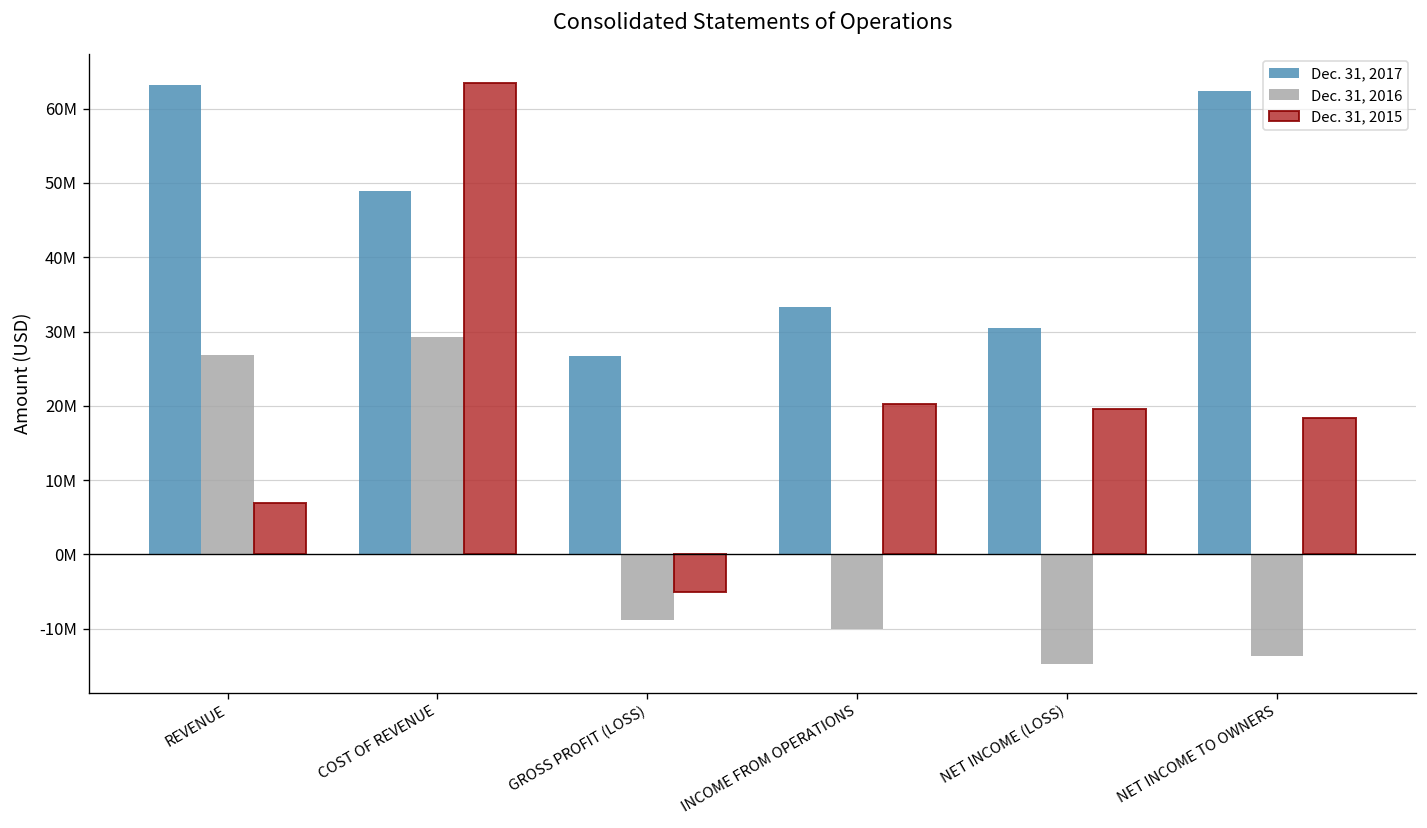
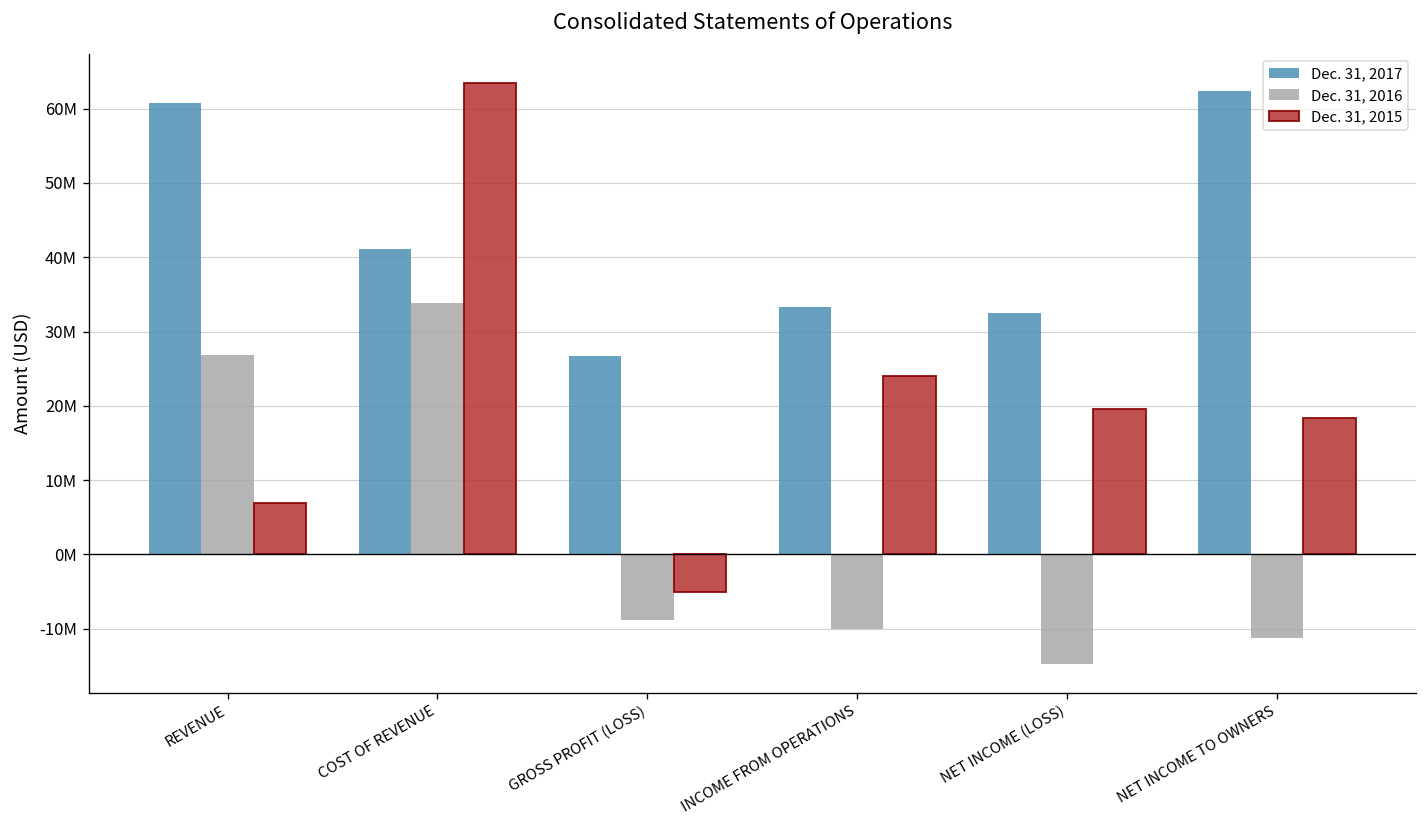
Dec. 31, 2017, REVENUE: 63000000 -> 61000000
Dec. 31, 2017, COST OF REVENUE: 49000000 -> 41000000
Dec. 31, 2016, COST OF REVENUE: 29000000 -> 34000000
Dec. 31, 2015, INCOME FROM OPERATIONS: 20000000 -> 24000000
Dec. 31, 2017, NET INCOME (LOSS): 30000000 -> 33000000
Dec. 31, 2016, NET INCOME TO OWNERS: -14000000 -> -11000000
